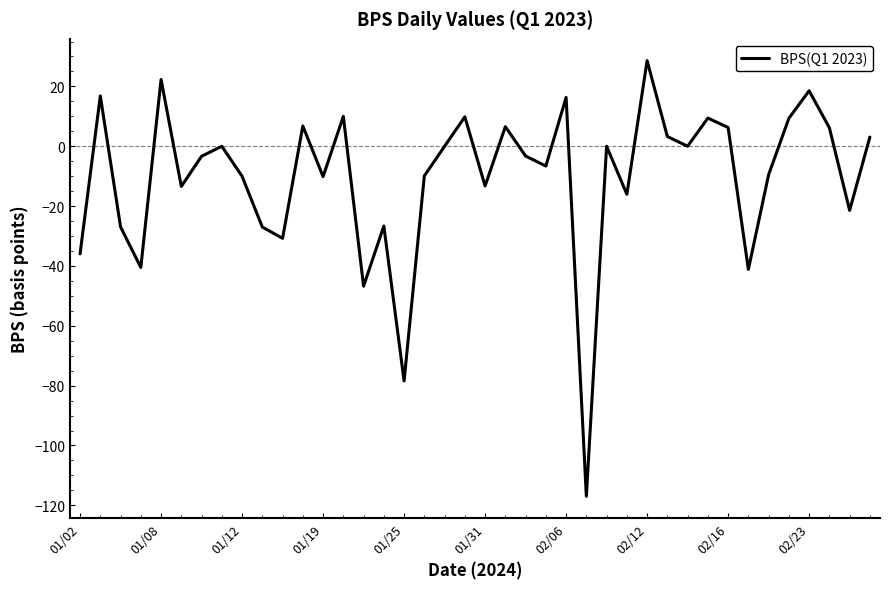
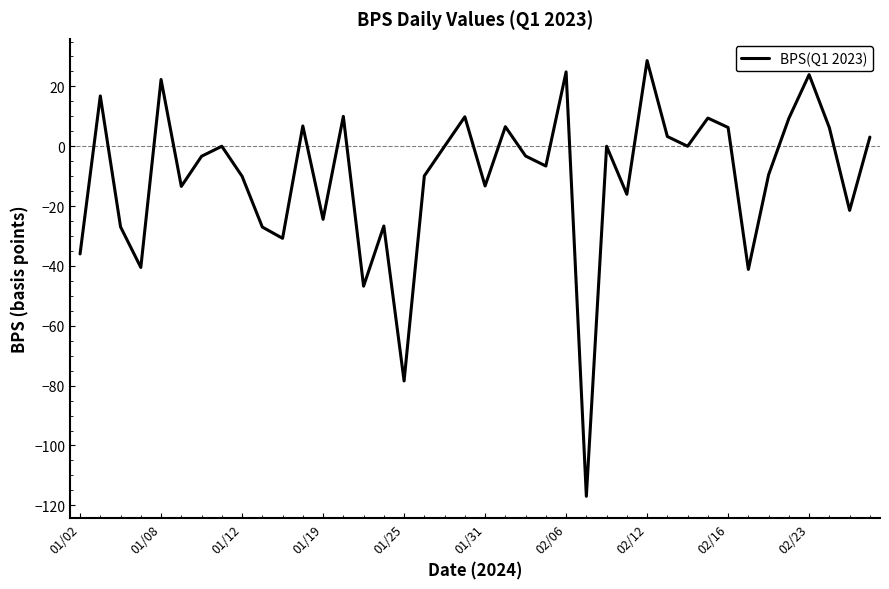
01/19: -10 -> -24
02/06: 16 -> 25
02/23: 19 -> 24
